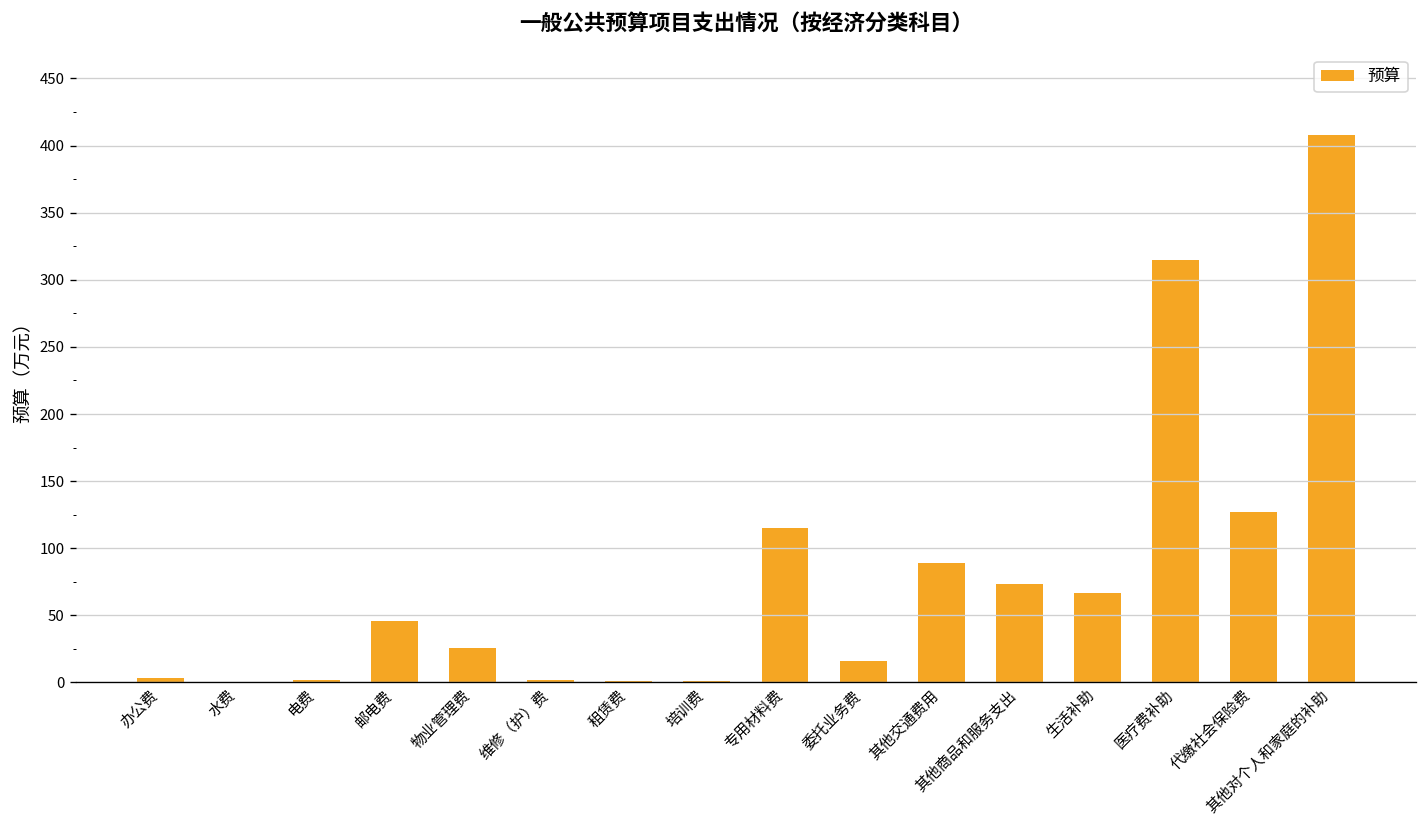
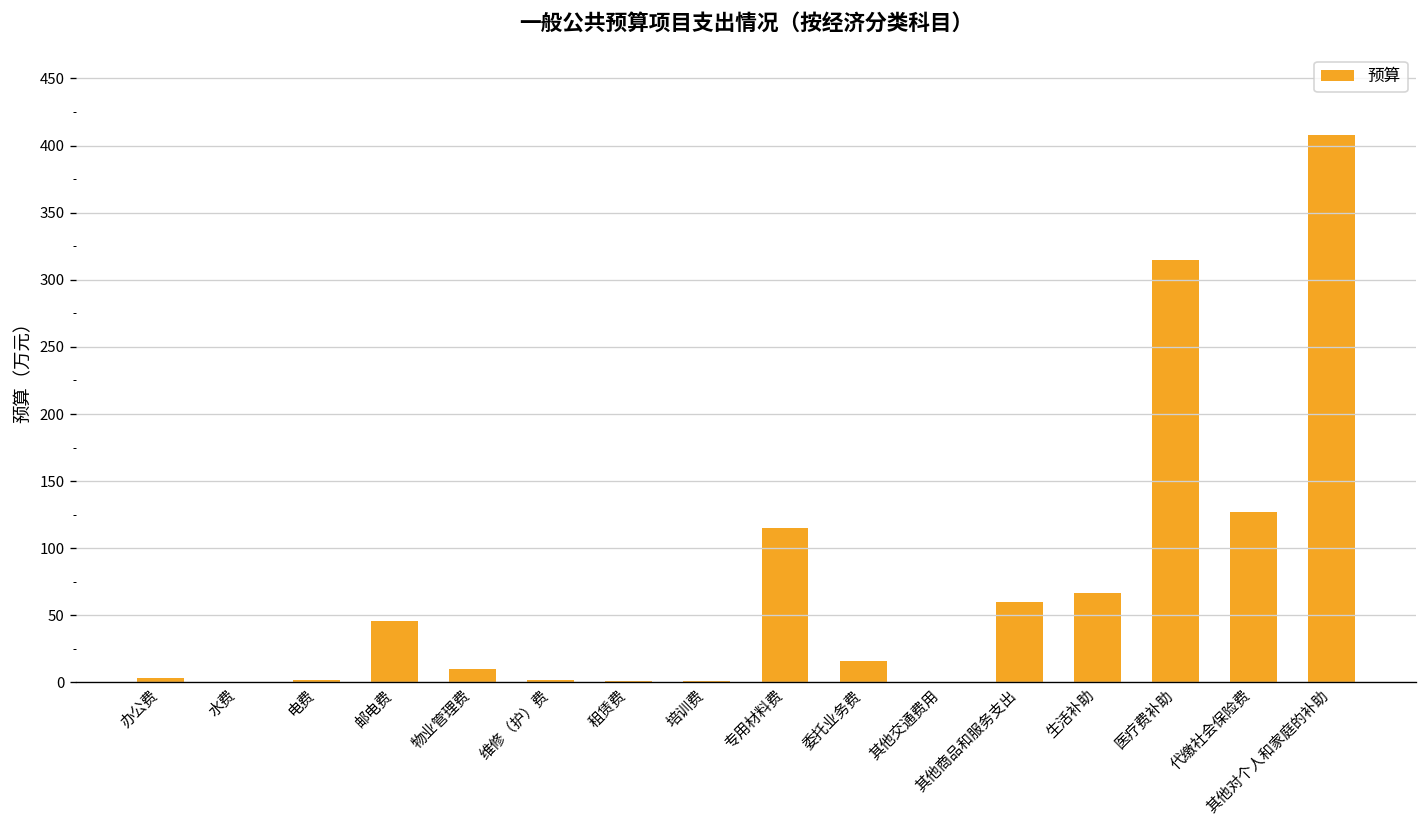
物业管理费: 26 -> 10
其他交通费用: 89 -> 0
其他商品和服务支出: 73 -> 60
